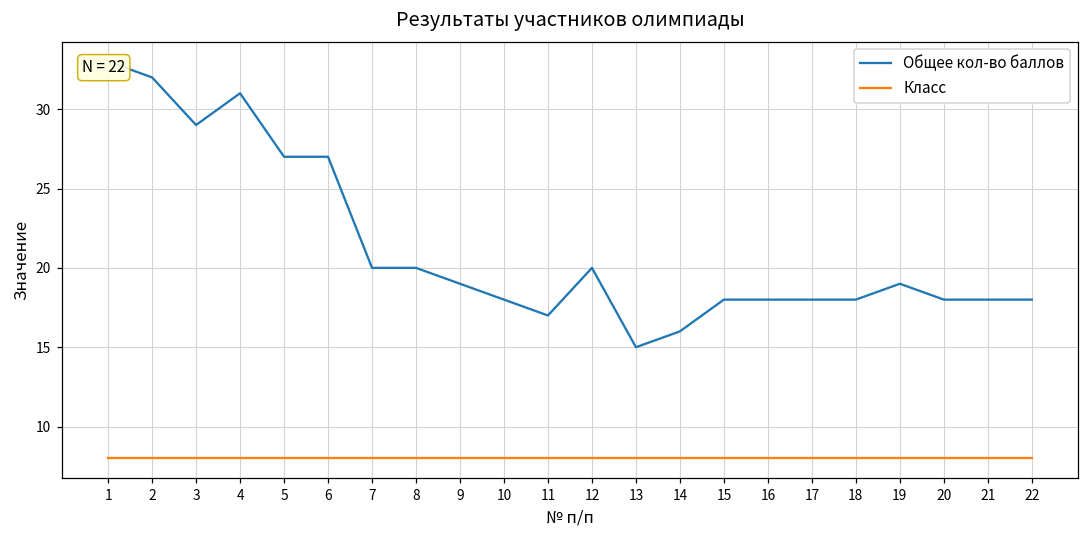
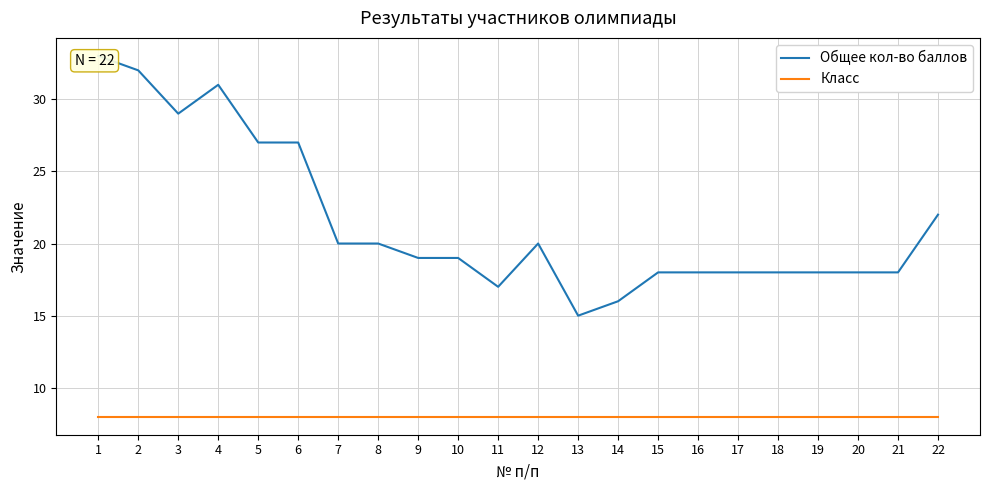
Общее кол-во баллов, 10: 18 -> 19
Общее кол-во баллов, 19: 19 -> 18
Общее кол-во баллов, 22: 18 -> 22
